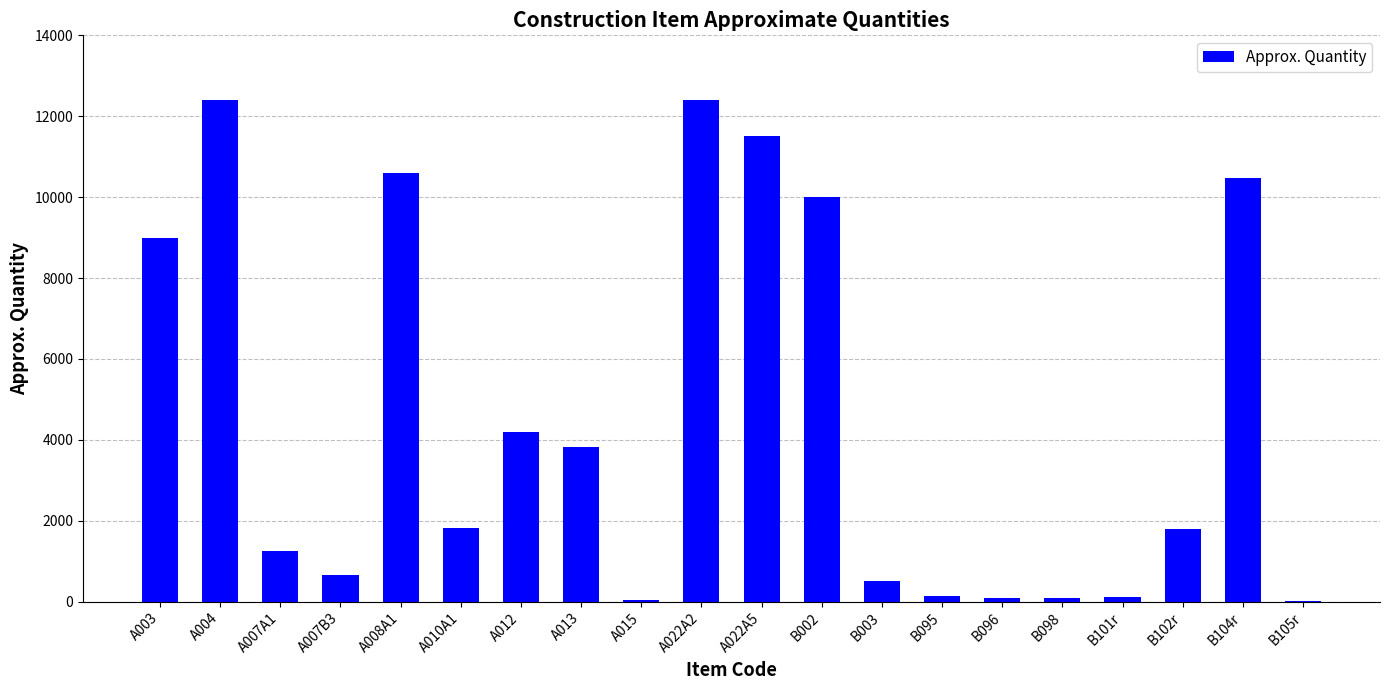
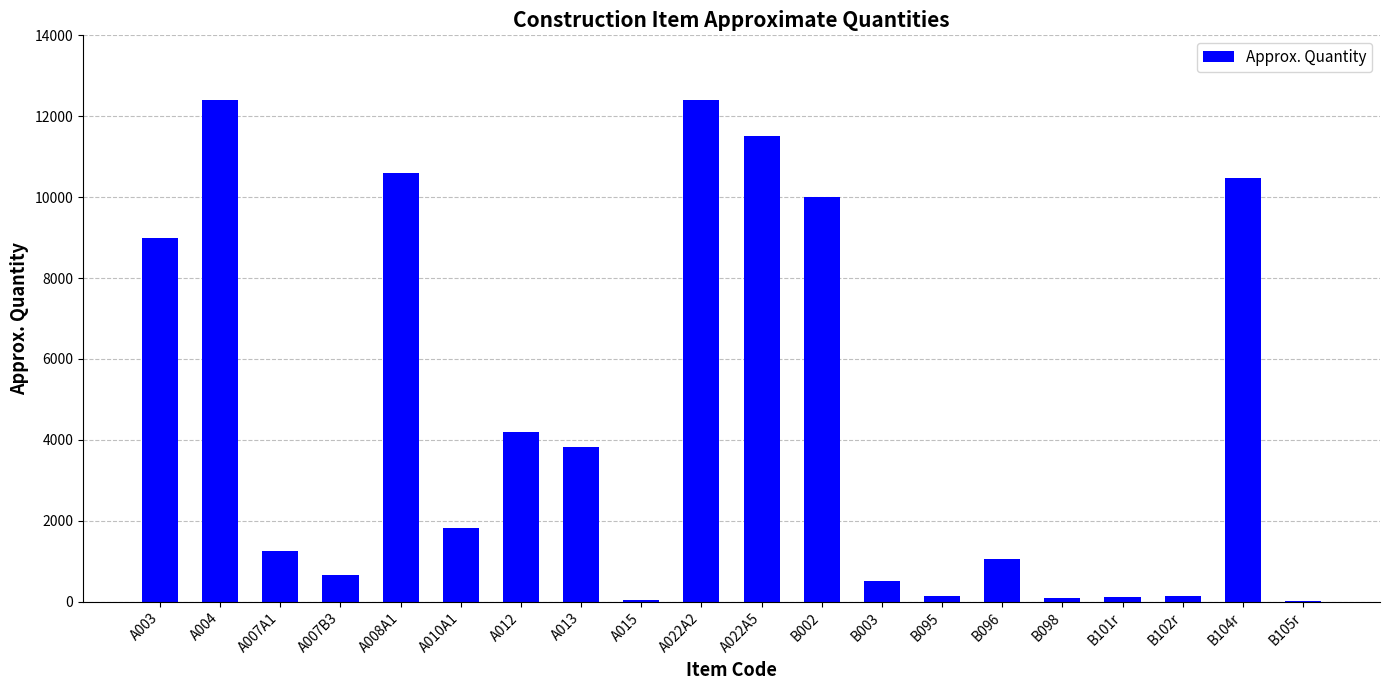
B096: 100 -> 1100
B102r: 1800 -> 200
